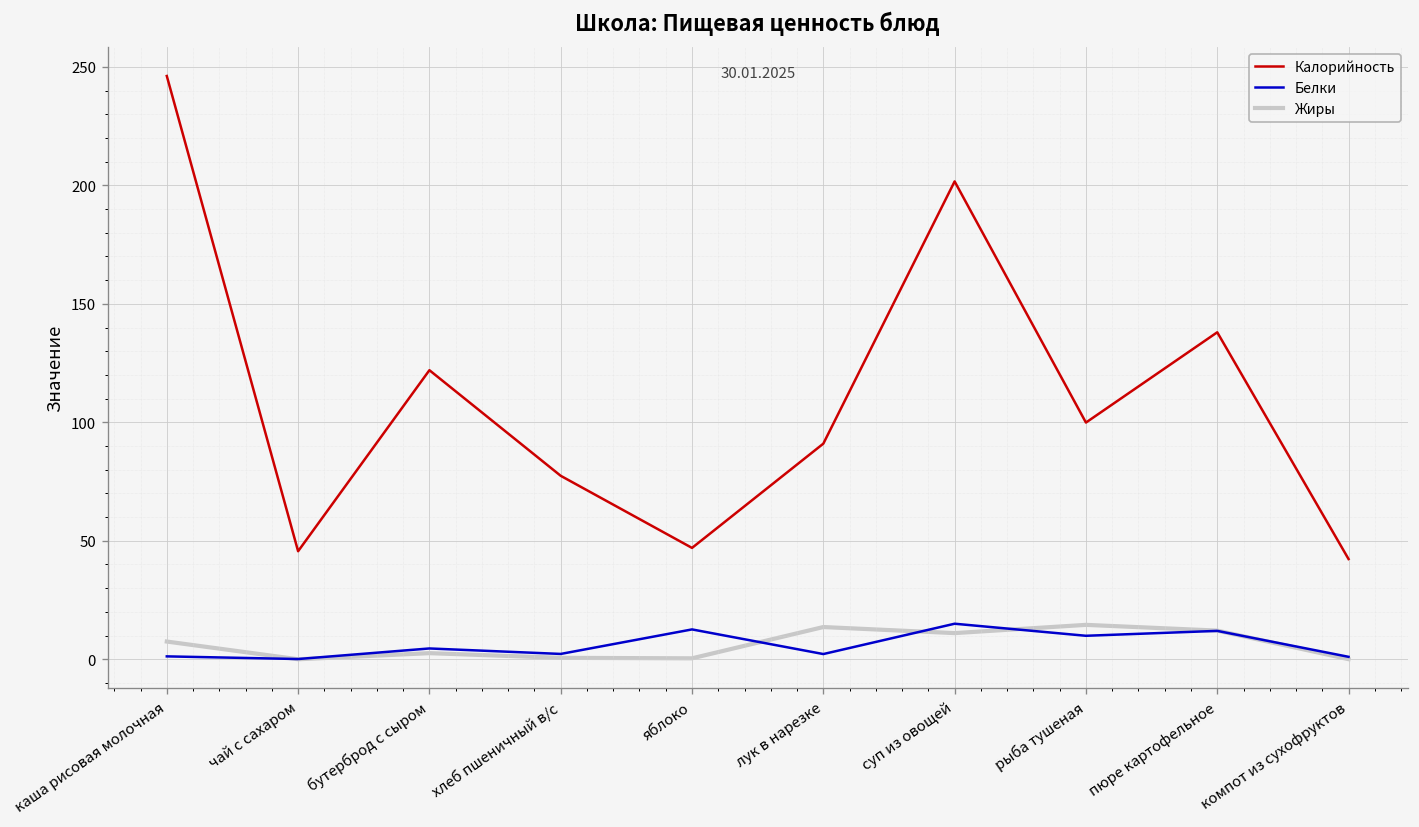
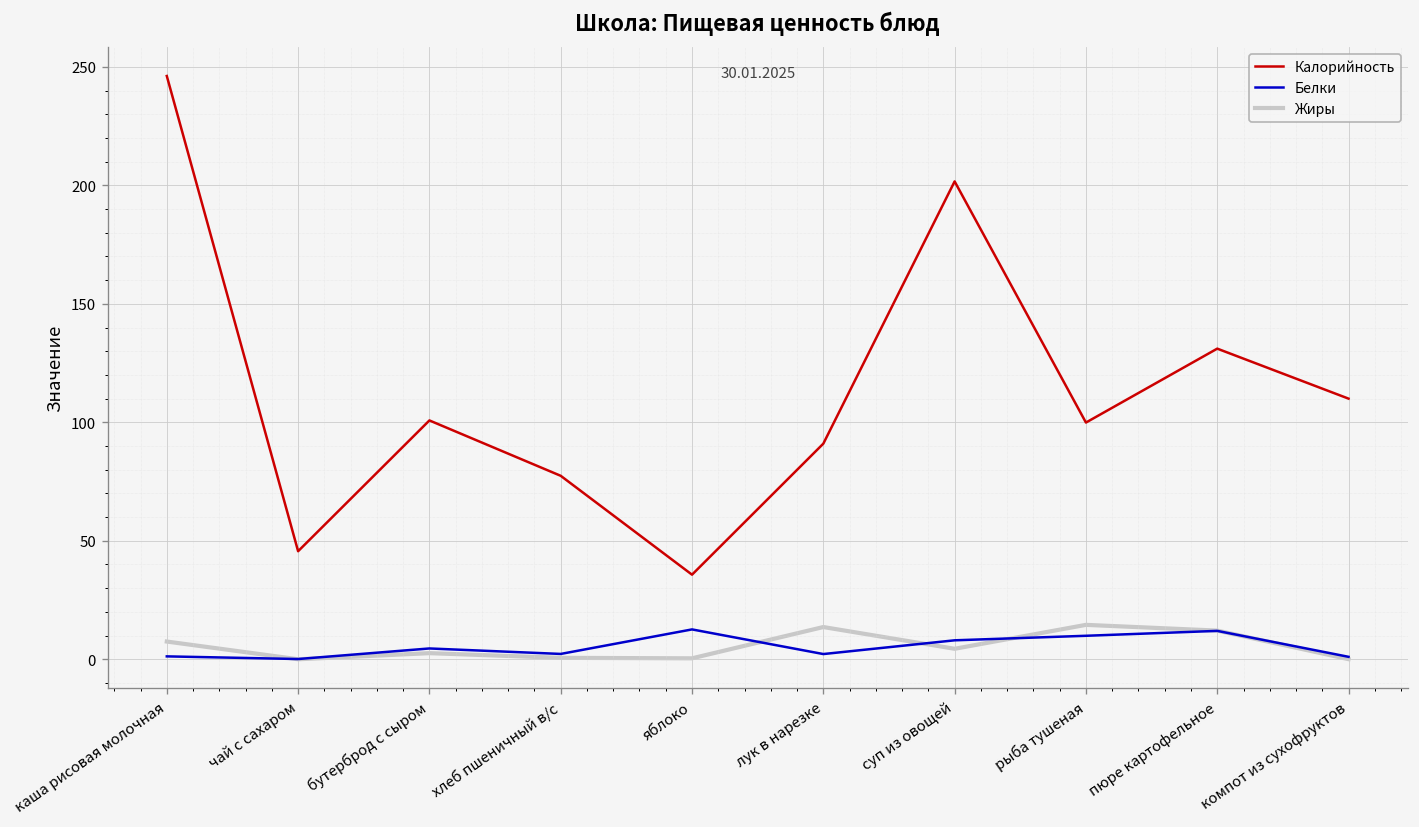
Калорийность, бутерброд с сыром: 122 -> 101
Калорийность, яблоко: 47 -> 36
Белки, суп из овощей: 15 -> 8
Жиры, суп из овощей: 11 -> 4
Калорийность, пюре картофельное: 138 -> 131
Калорийность, компот из сухофруктов: 42 -> 110
